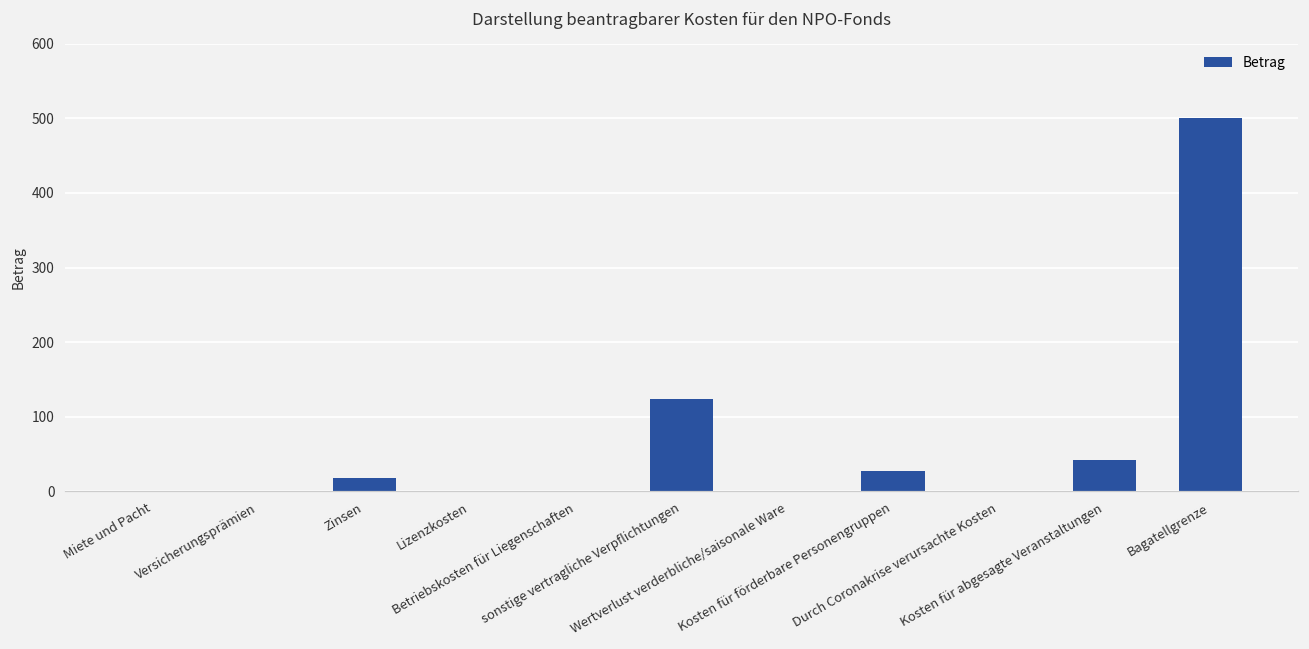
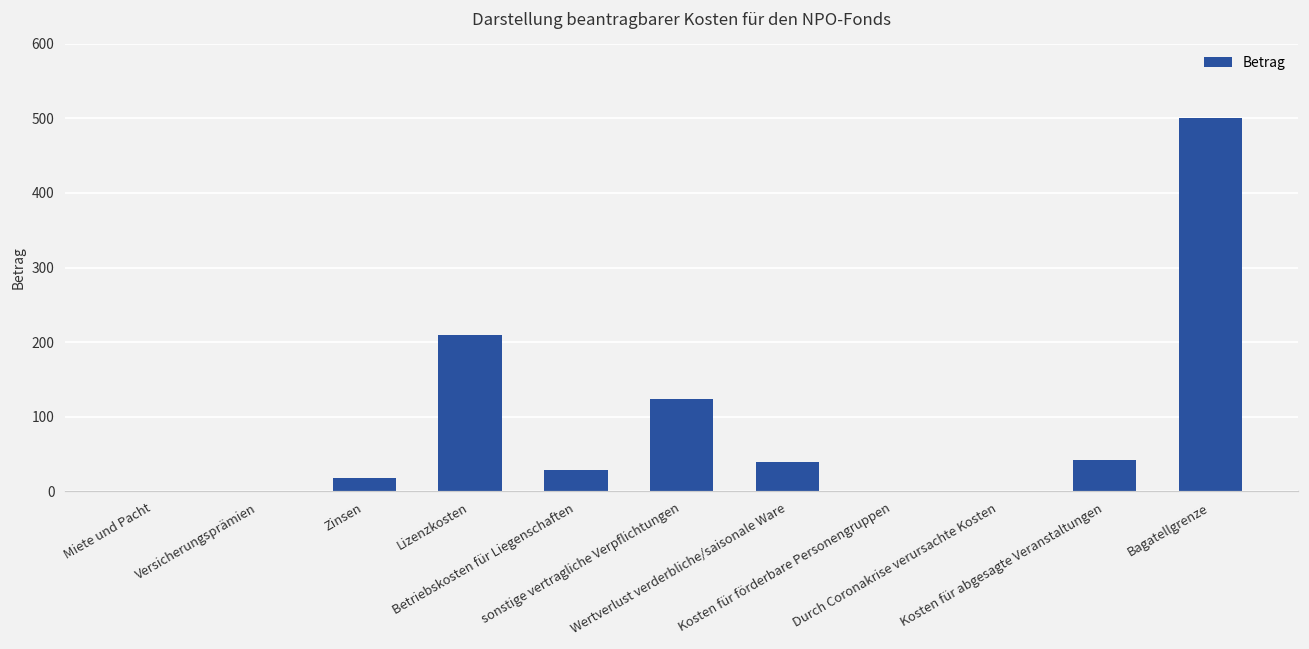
Lizenzkosten: 0 -> 210
Betriebskosten für Liegenschaften: 0 -> 30
Wertverlust verderbliche/saisonale Ware: 0 -> 40
Kosten für förderbare Personengruppen: 30 -> 0
